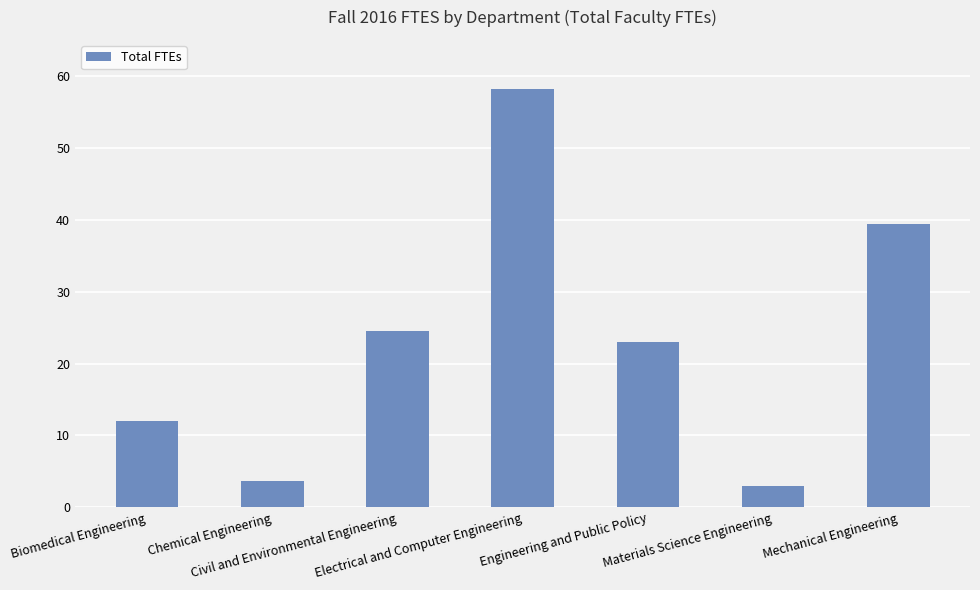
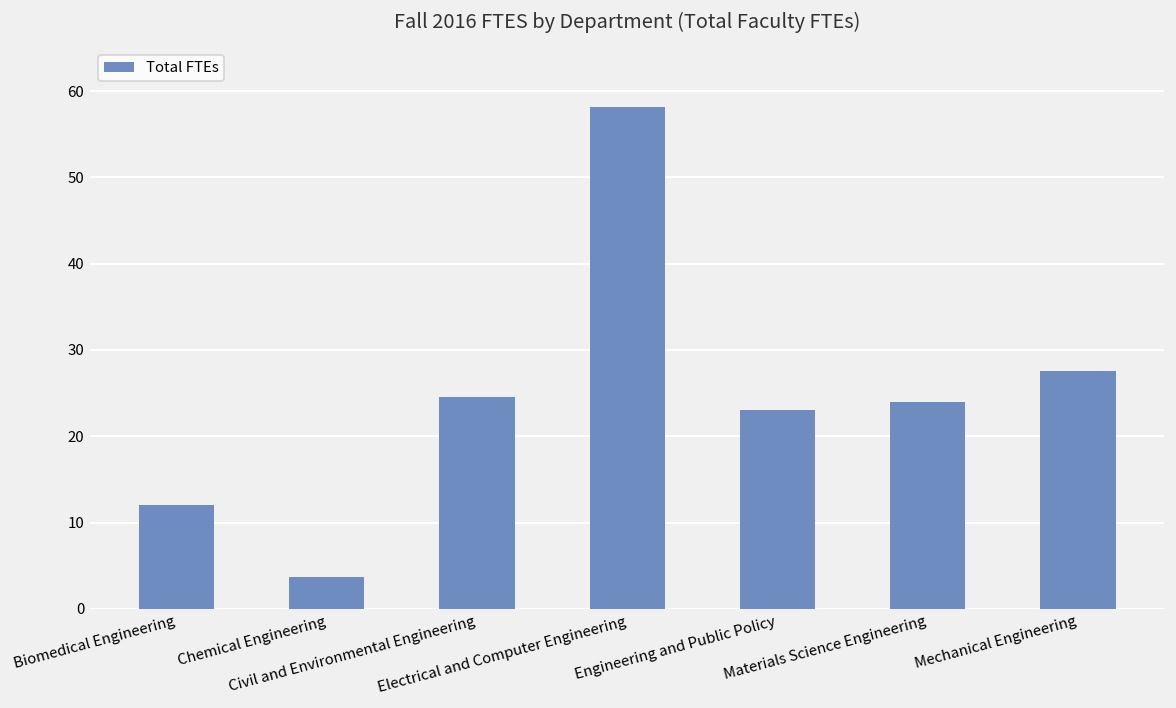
Materials Science Engineering: 3 -> 24
Mechanical Engineering: 39 -> 28
